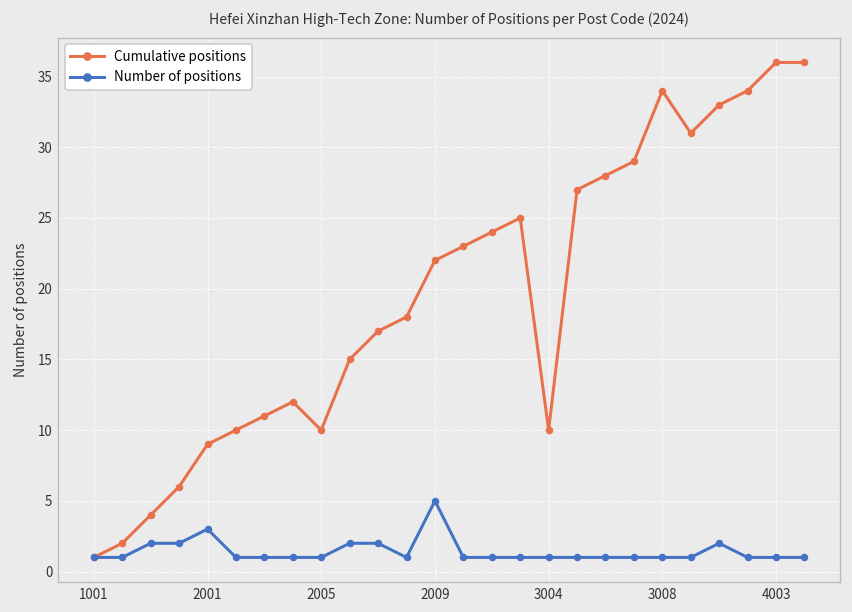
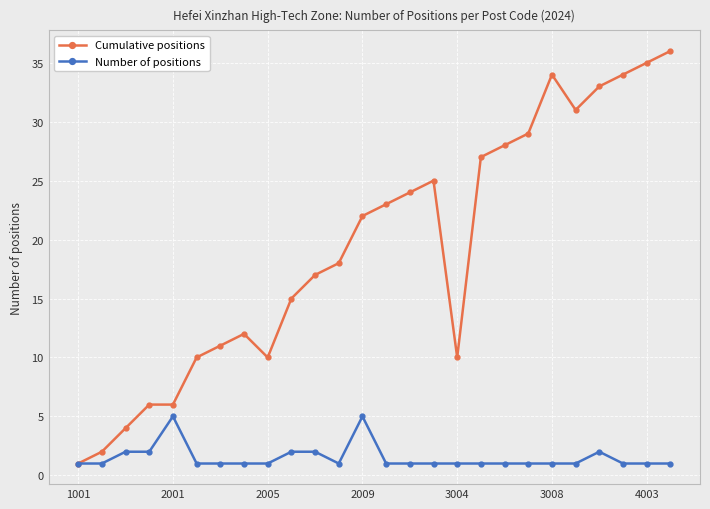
Cumulative positions, 2001: 9 -> 6
Number of positions, 2001: 3 -> 5
Cumulative positions, 4003: 36 -> 35
